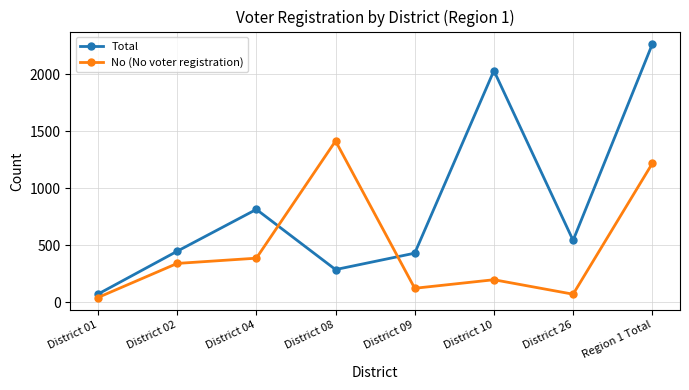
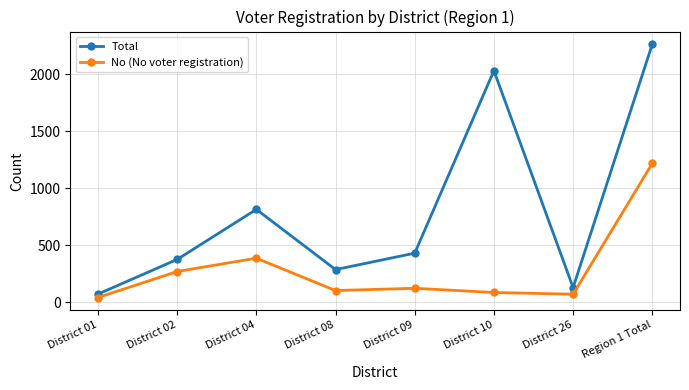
Total, District 02: 450 -> 370
No (No voter registration), District 02: 340 -> 270
No (No voter registration), District 08: 1410 -> 100
No (No voter registration), District 10: 200 -> 80
Total, District 26: 540 -> 130
